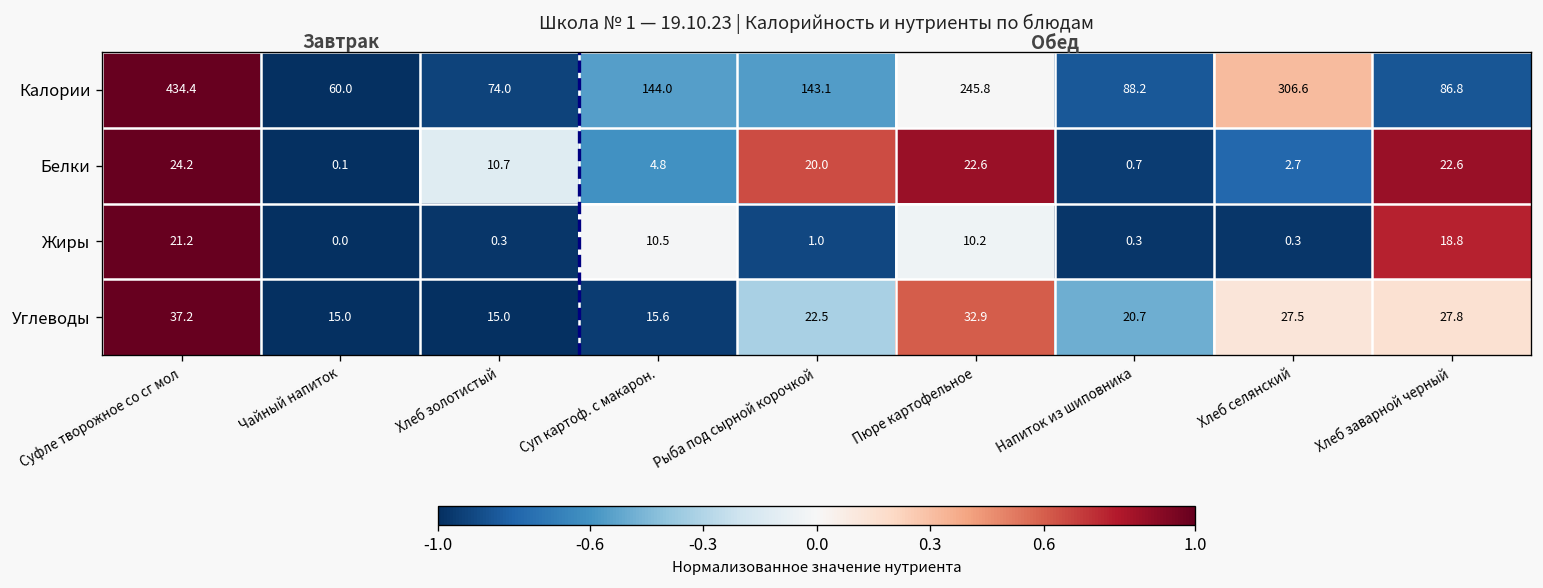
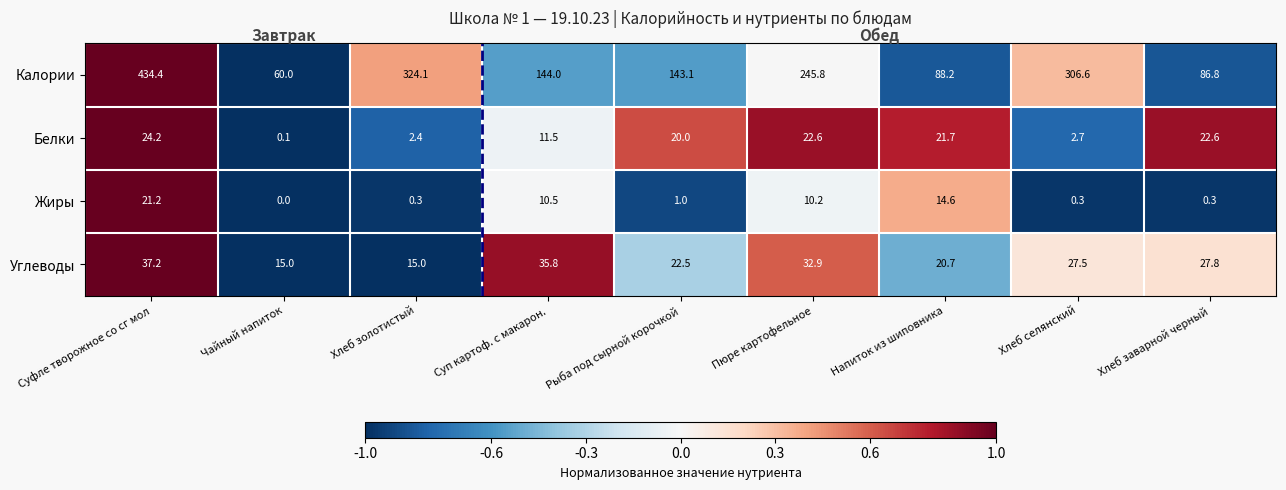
Калории, Хлеб золотистый: 74.0 -> 324.1
Белки, Хлеб золотистый: 10.7 -> 2.4
Белки, Суп картоф. с макарон.: 4.8 -> 11.5
Белки, Напиток из шиповника: 0.7 -> 21.7
Жиры, Напиток из шиповника: 0.3 -> 14.6
Жиры, Хлеб заварной черный: 18.8 -> 0.3
Углеводы, Суп картоф. с макарон.: 15.6 -> 35.8
